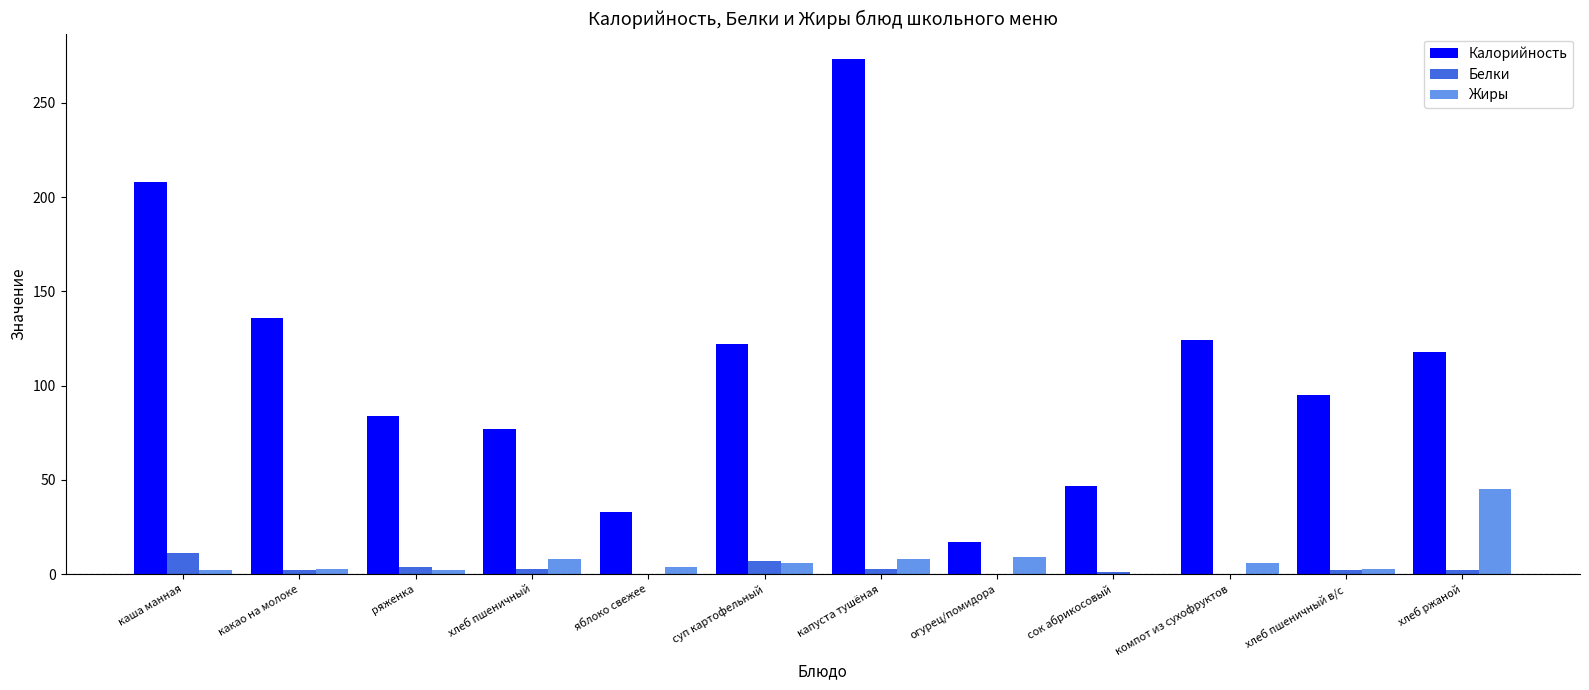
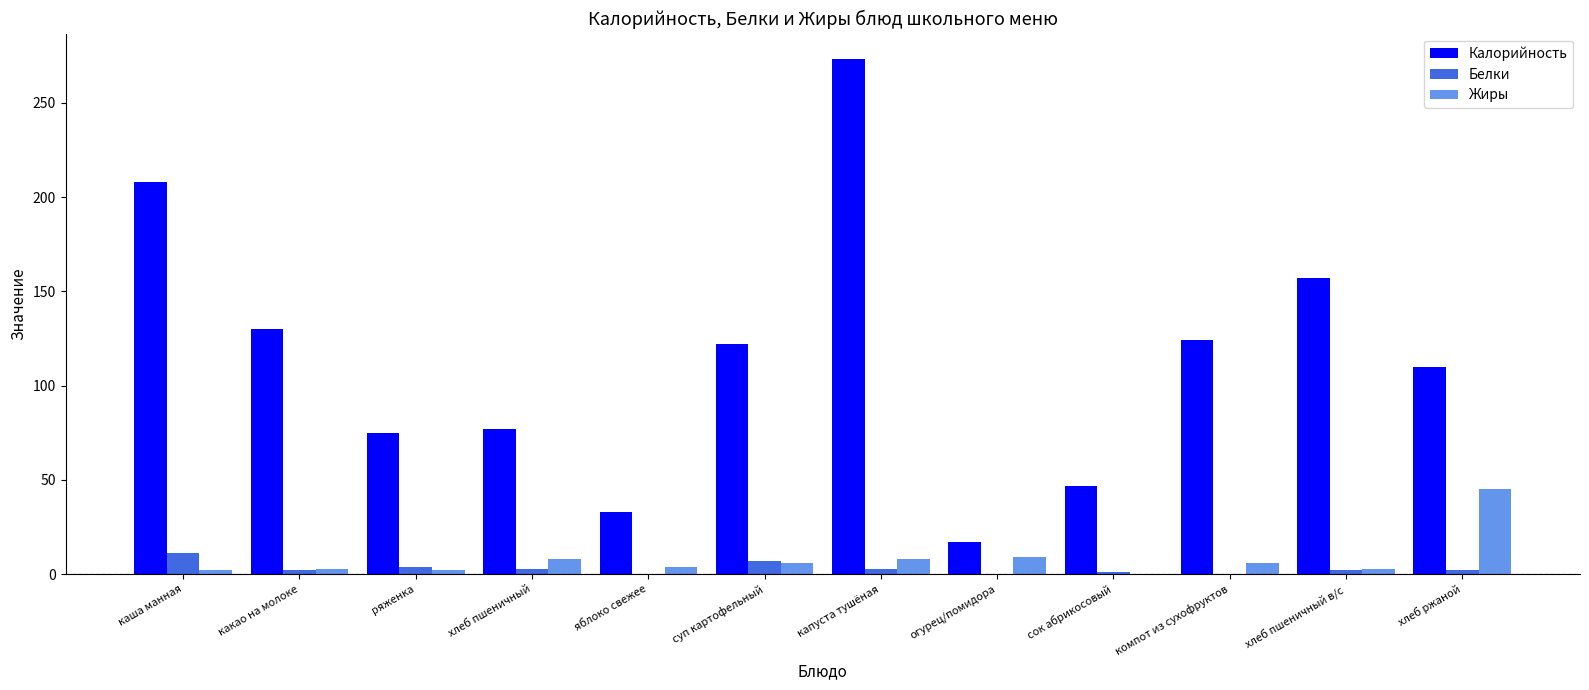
Калорийность, какао на молоке: 136 -> 130
Калорийность, ряженка: 84 -> 75
Калорийность, хлеб пшеничный в/с: 95 -> 157
Калорийность, хлеб ржаной: 118 -> 110
